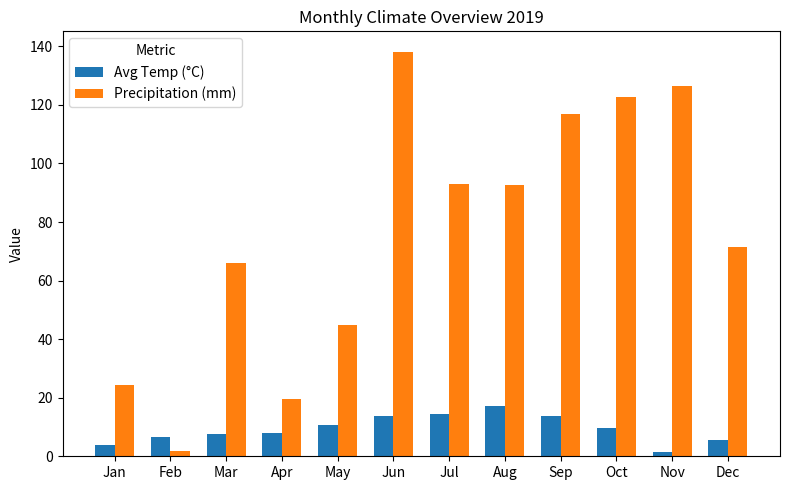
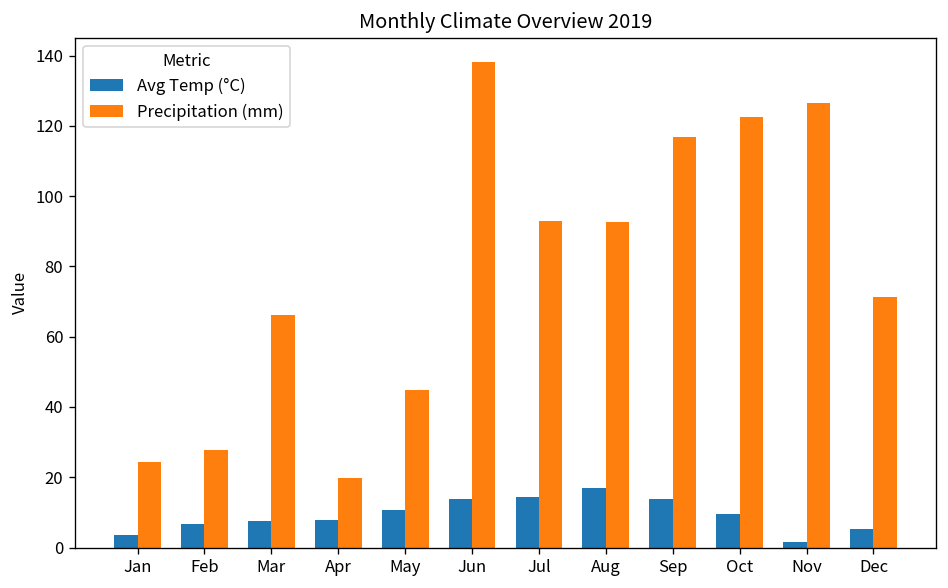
Precipitation (mm), Feb: 2 -> 28
